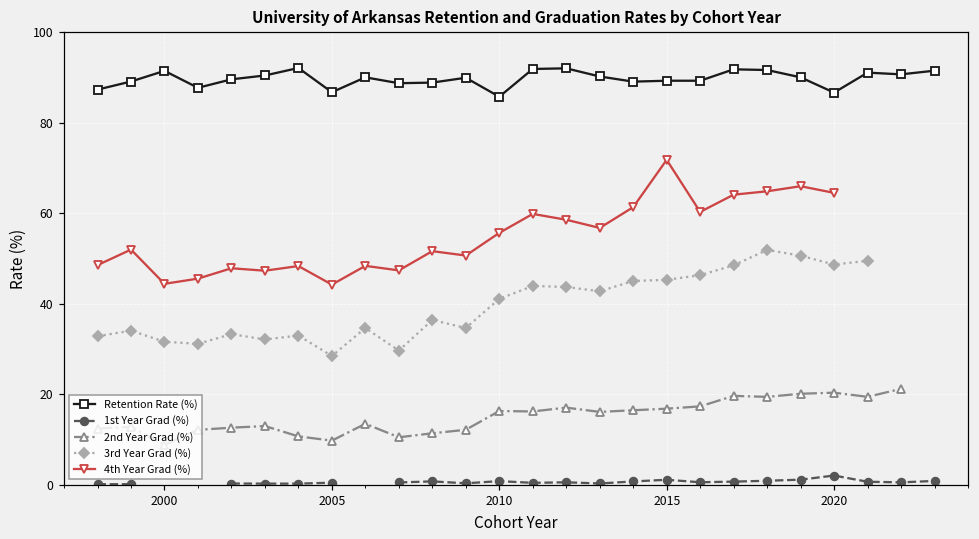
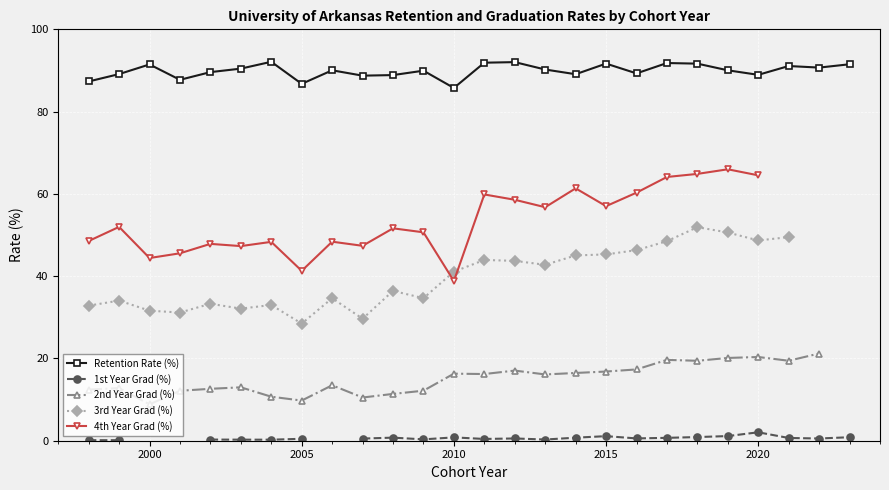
4th Year Grad (%), 2005: 44 -> 41
4th Year Grad (%), 2010: 56 -> 39
Retention Rate (%), 2015: 89 -> 92
4th Year Grad (%), 2015: 72 -> 57
Retention Rate (%), 2020: 87 -> 89
